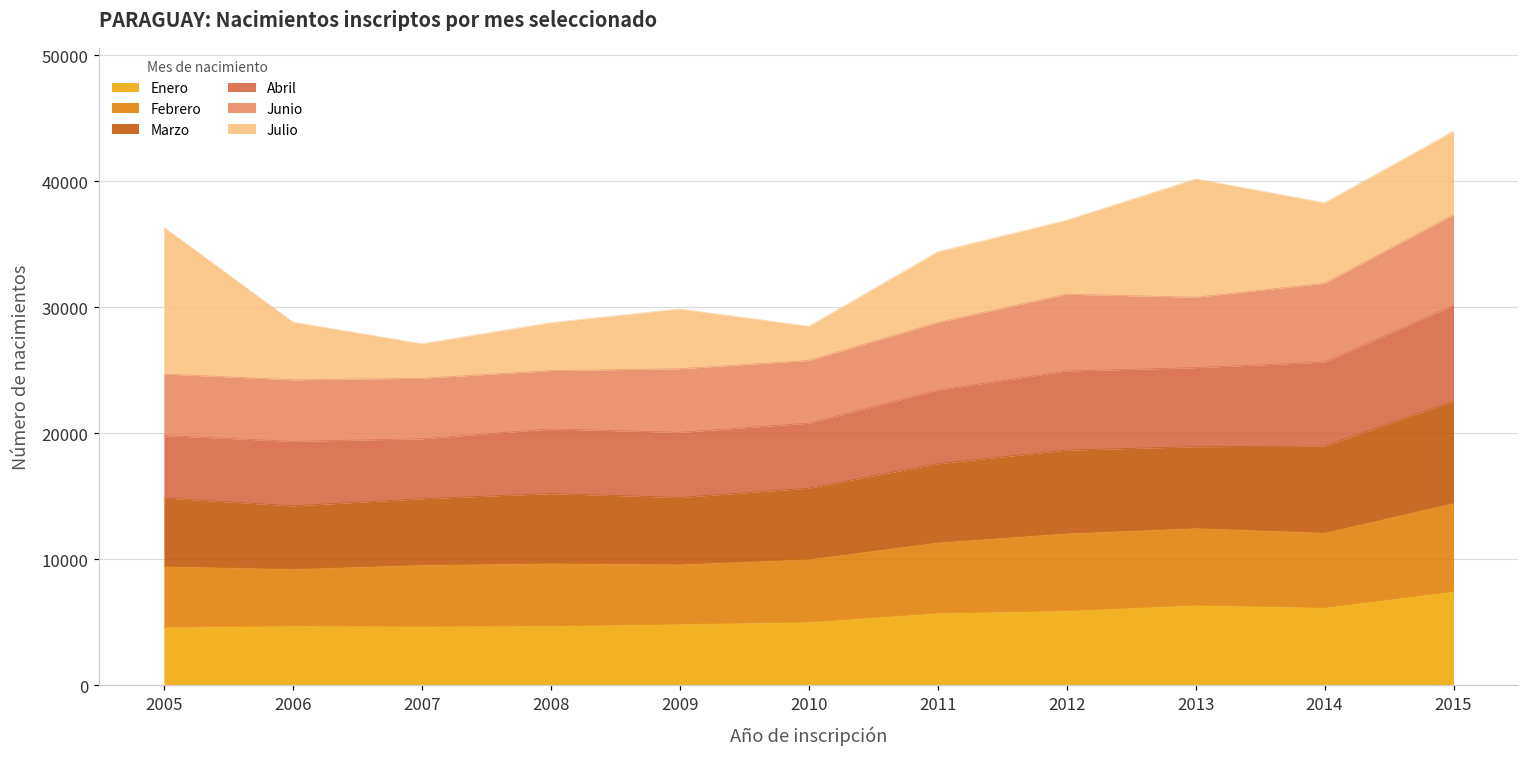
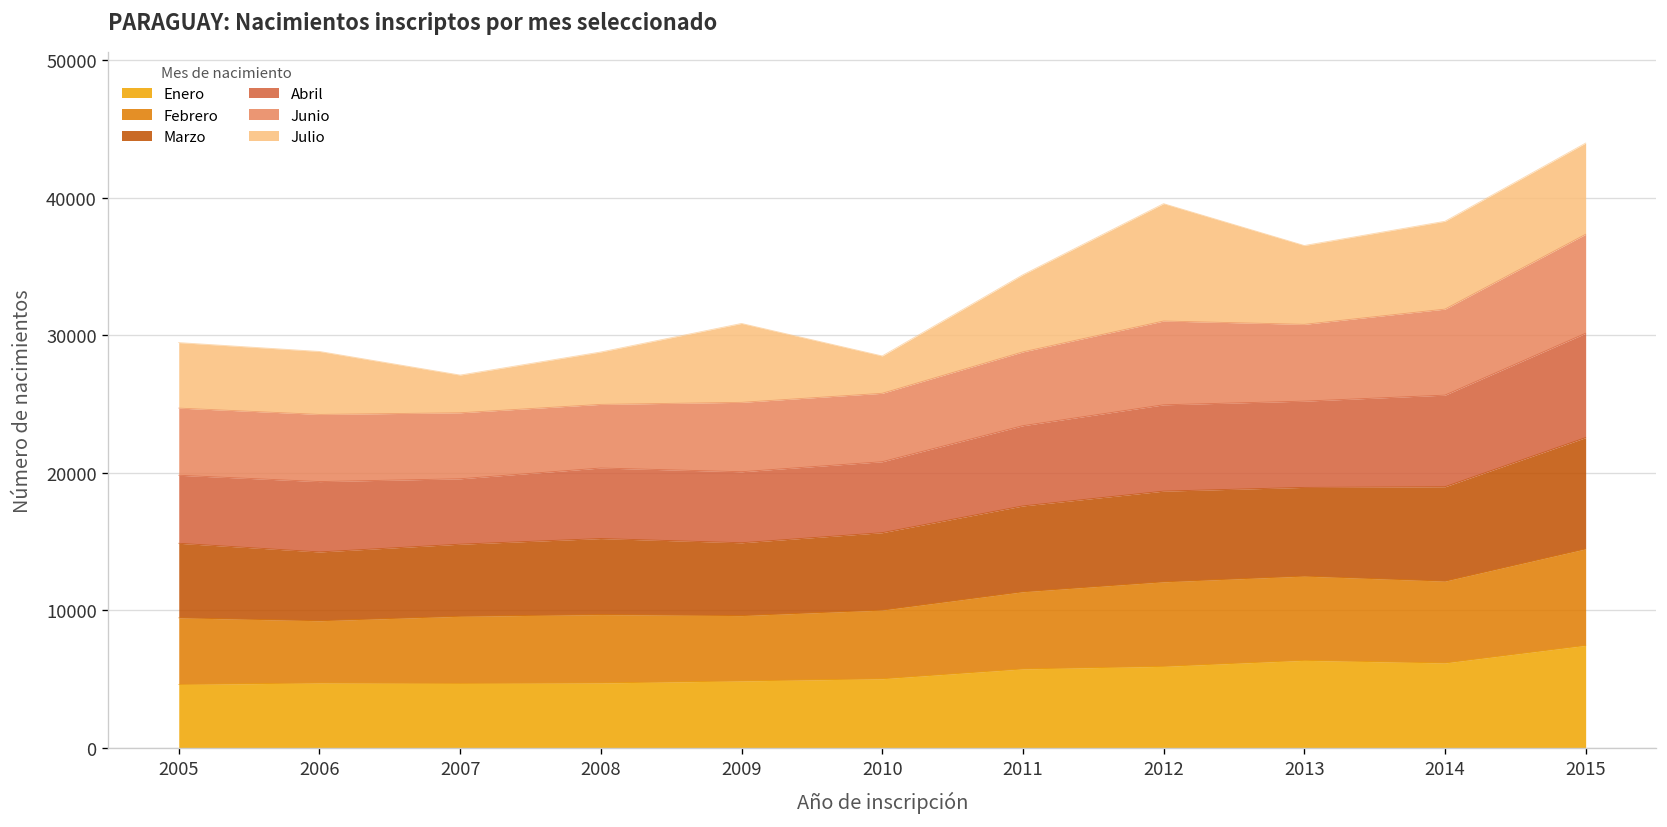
Julio, 2005: 11600 -> 4800
Julio, 2009: 4700 -> 5700
Julio, 2012: 5900 -> 8500
Julio, 2013: 9400 -> 5700
